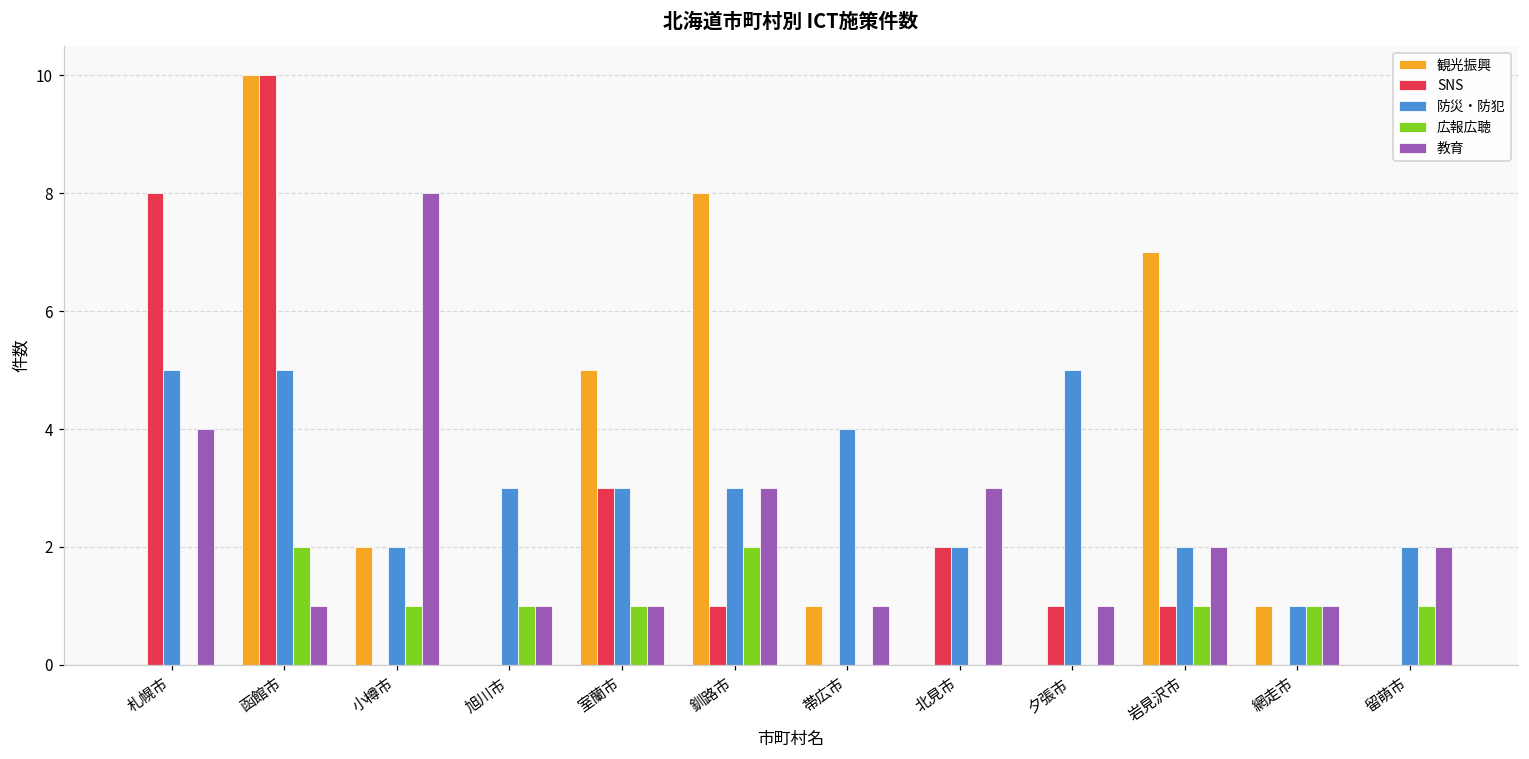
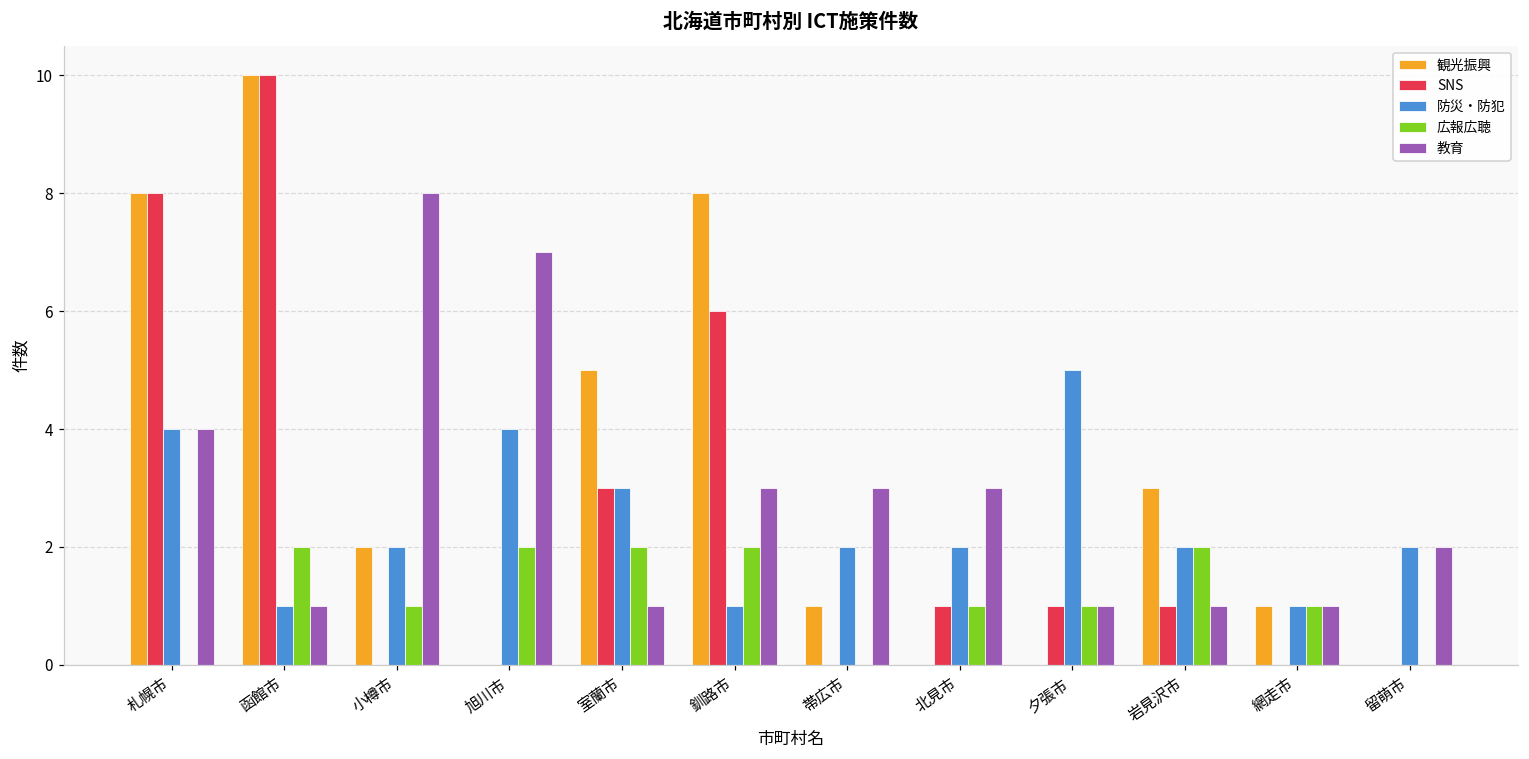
観光振興, 札幌市: 0 -> 8
防災・防犯, 札幌市: 5 -> 4
防災・防犯, 函館市: 5 -> 1
防災・防犯, 旭川市: 3 -> 4
広報広聴, 旭川市: 1 -> 2
教育, 旭川市: 1 -> 7
広報広聴, 室蘭市: 1 -> 2
SNS, 釧路市: 1 -> 6
防災・防犯, 釧路市: 3 -> 1
防災・防犯, 帯広市: 4 -> 2
教育, 帯広市: 1 -> 3
SNS, 北見市: 2 -> 1
広報広聴, 北見市: 0 -> 1
広報広聴, 夕張市: 0 -> 1
観光振興, 岩見沢市: 7 -> 3
広報広聴, 岩見沢市: 1 -> 2
教育, 岩見沢市: 2 -> 1
広報広聴, 留萌市: 1 -> 0
